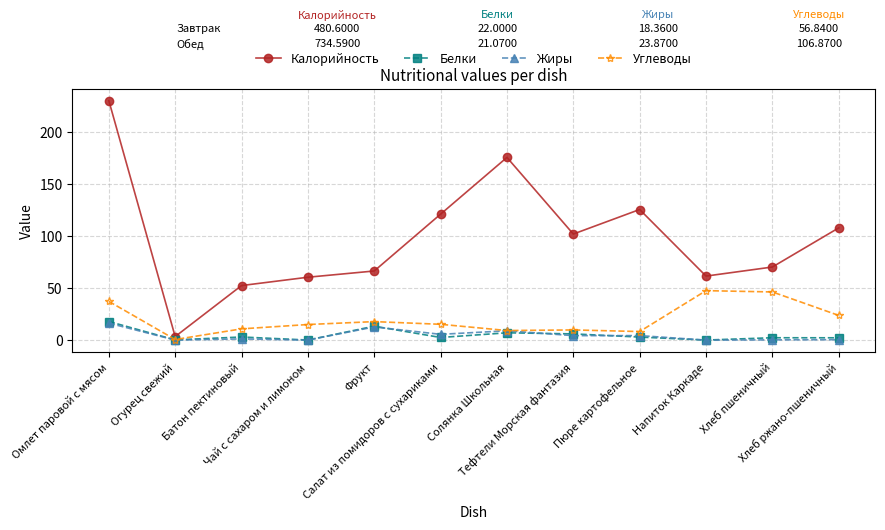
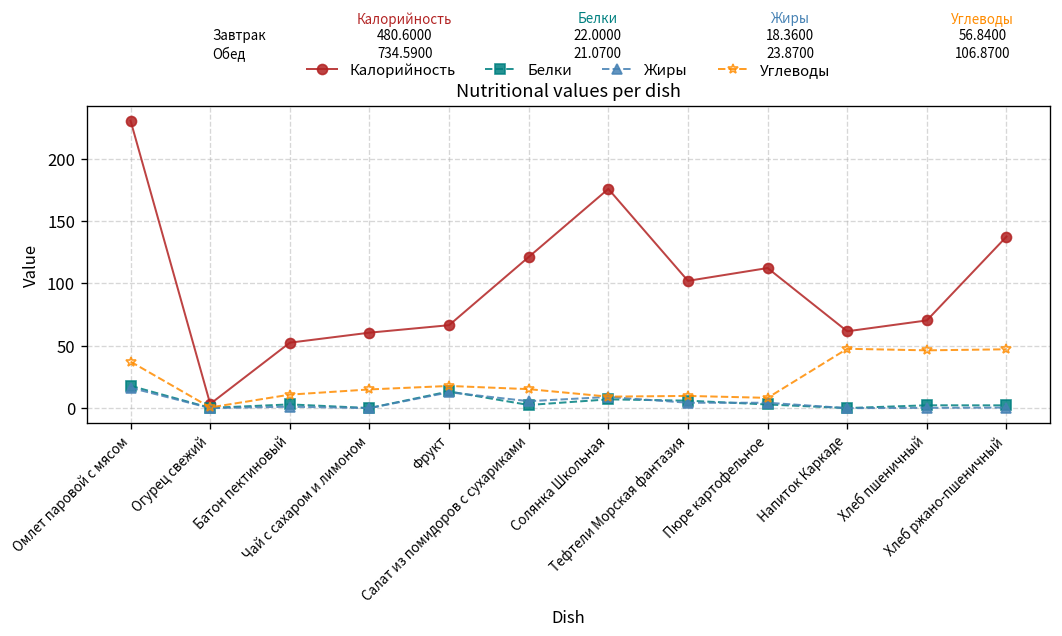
Калорийность, Пюре картофельное: 126 -> 112
Калорийность, Хлеб ржано-пшеничный: 108 -> 137
Углеводы, Хлеб ржано-пшеничный: 24 -> 47
